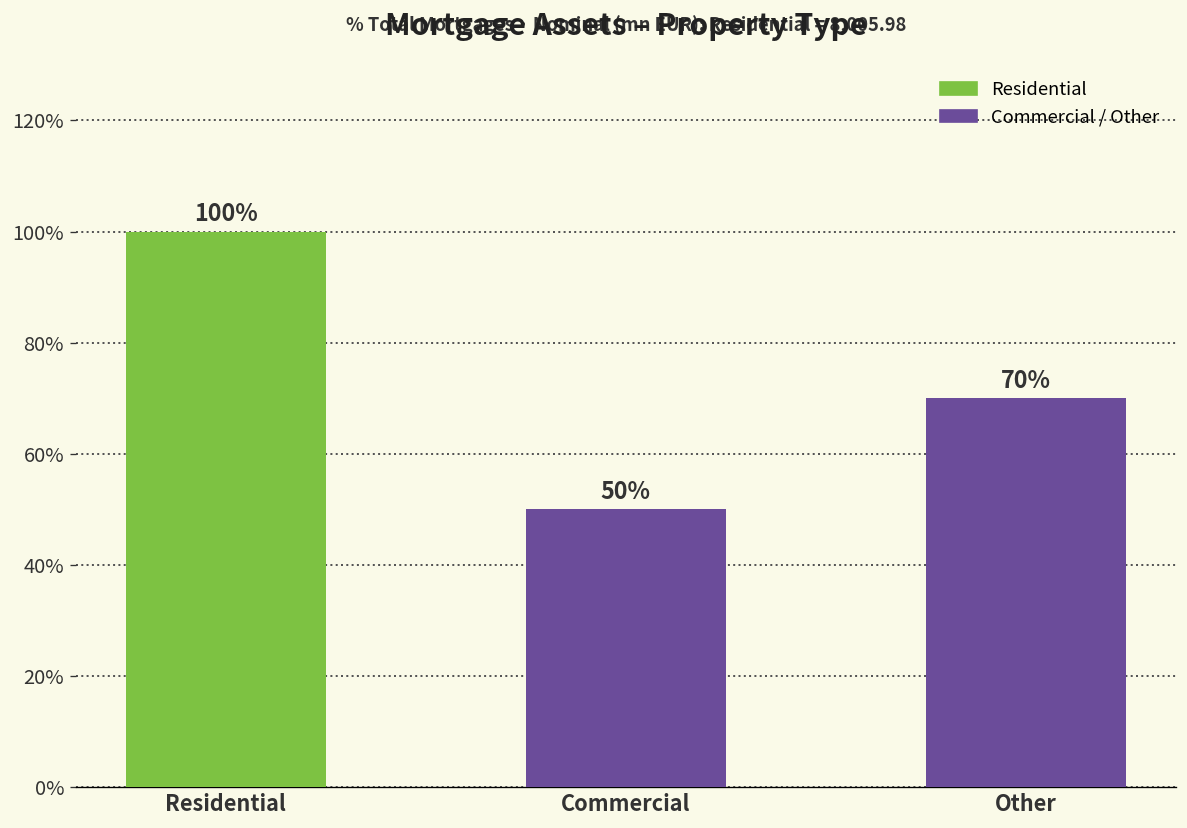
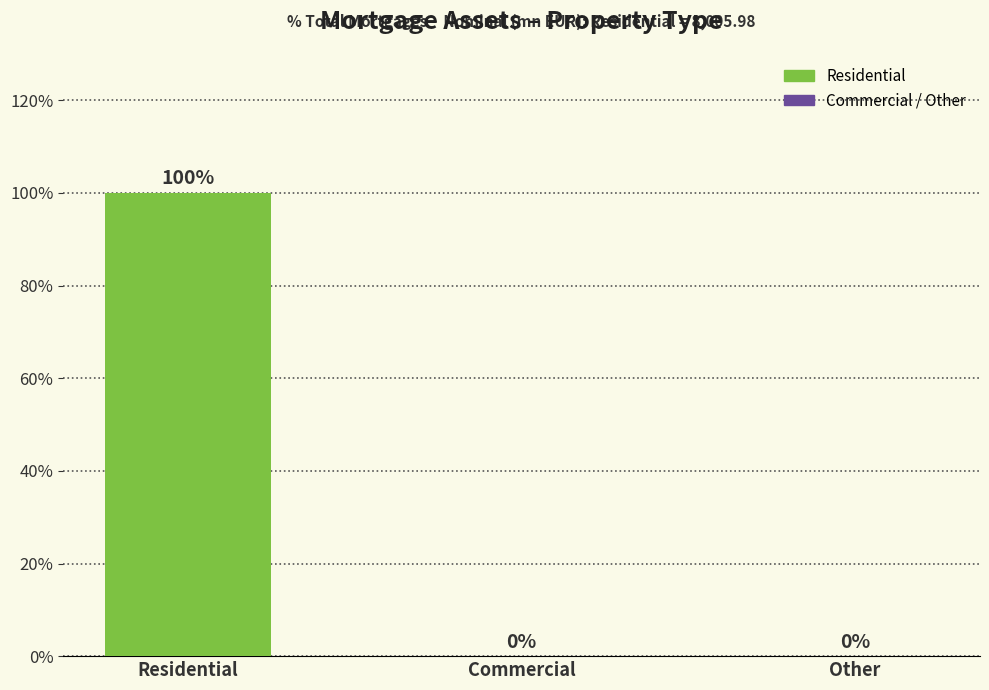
Commercial: 50% -> 0%
Other: 70% -> 0%
